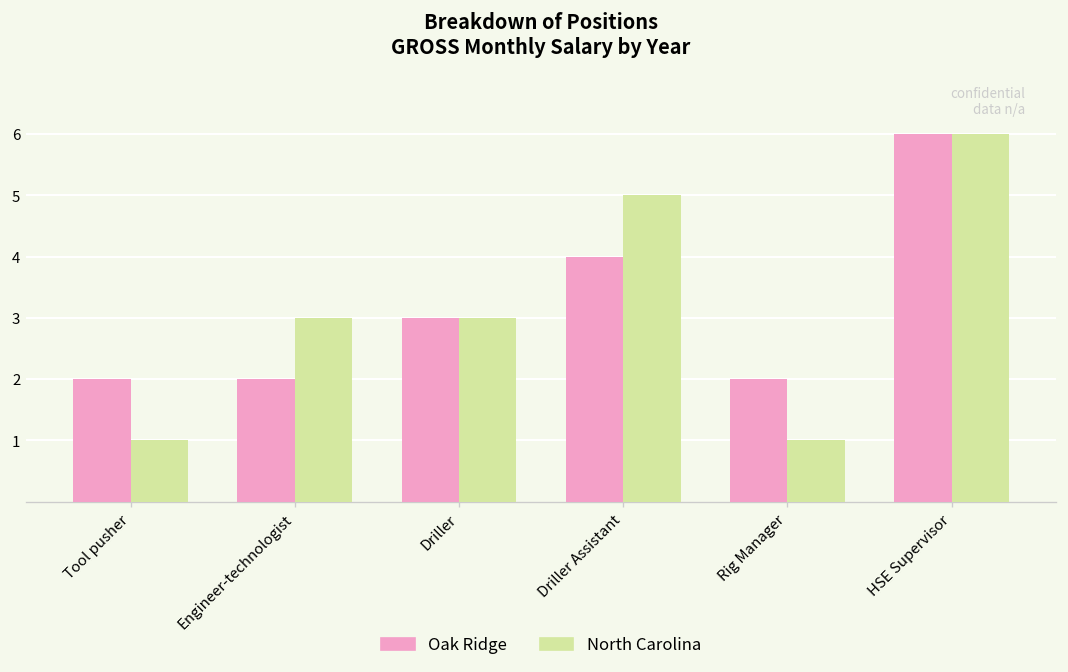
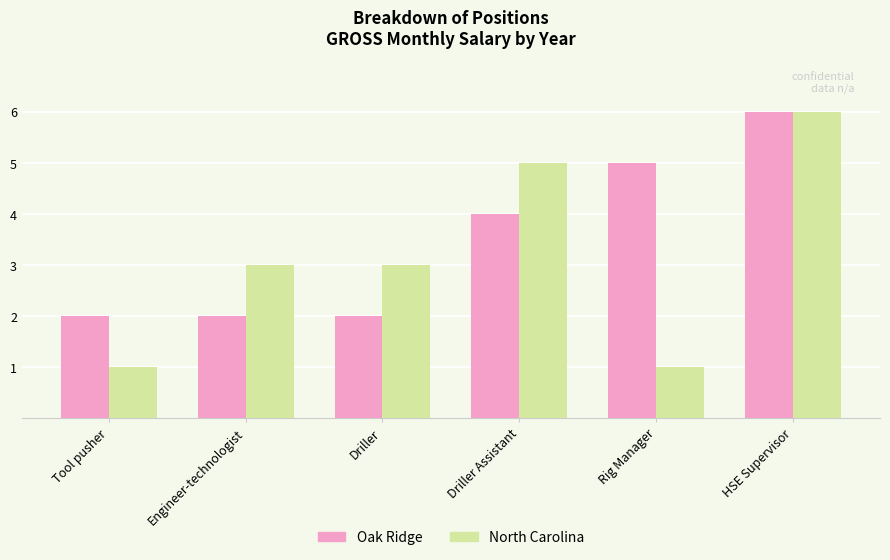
Oak Ridge, Driller: 3 -> 2
Oak Ridge, Rig Manager: 2 -> 5
